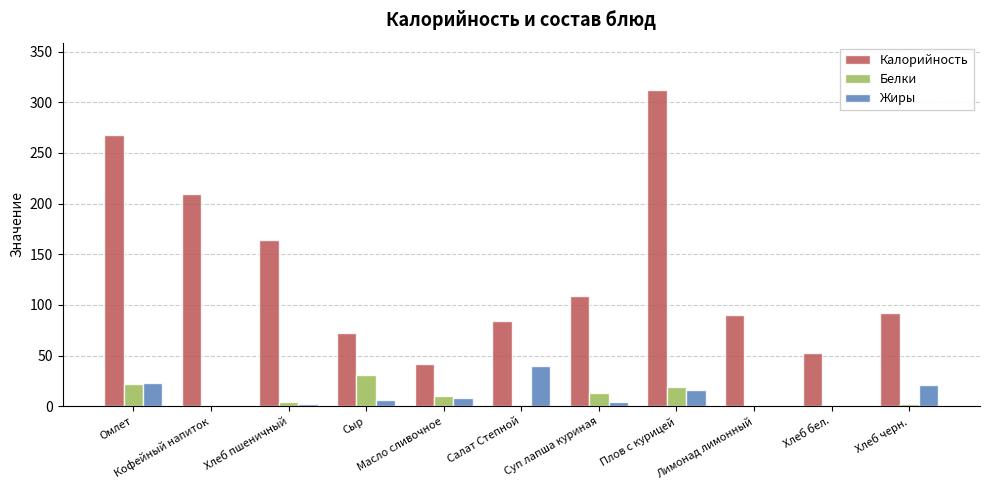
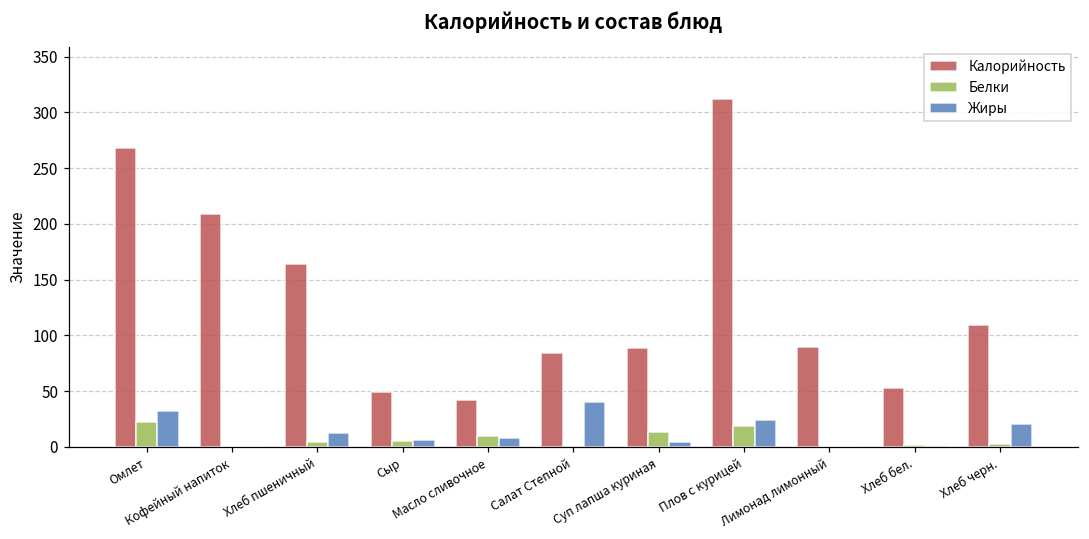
Жиры, Омлет: 23 -> 32
Жиры, Хлеб пшеничный: 2 -> 12
Калорийность, Сыр: 72 -> 49
Белки, Сыр: 31 -> 5
Калорийность, Суп лапша куриная: 109 -> 89
Жиры, Плов с курицей: 16 -> 24
Калорийность, Хлеб черн.: 92 -> 109
